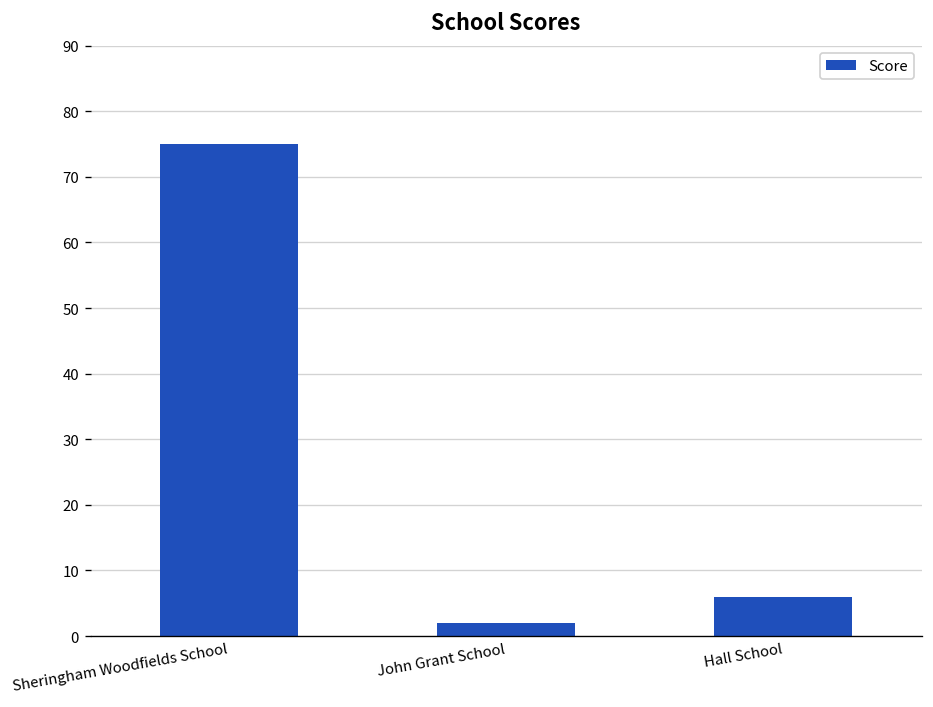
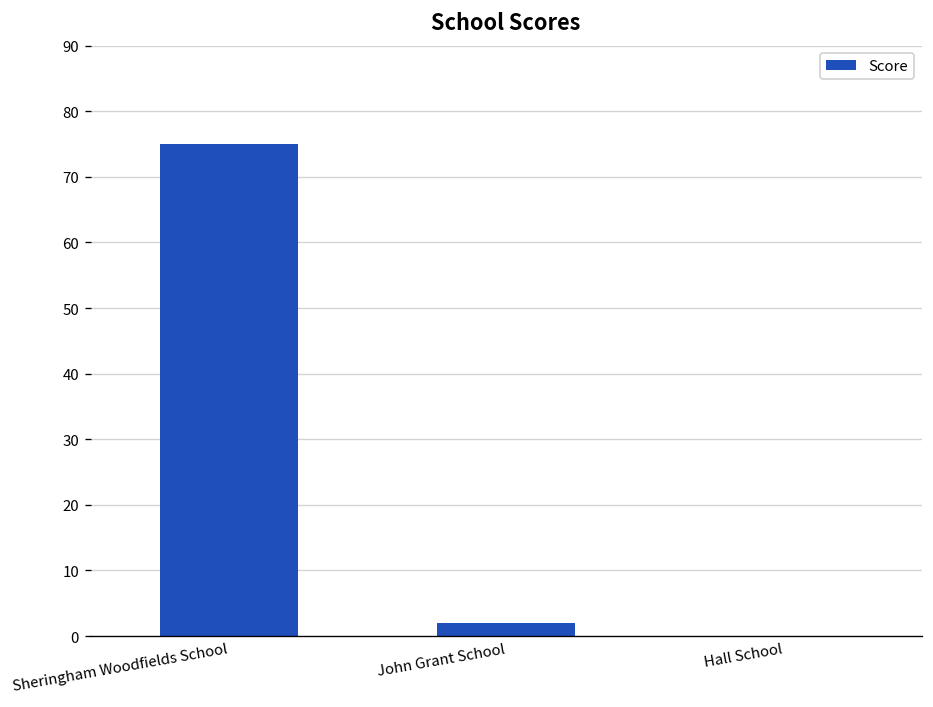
Hall School: 6 -> 0
